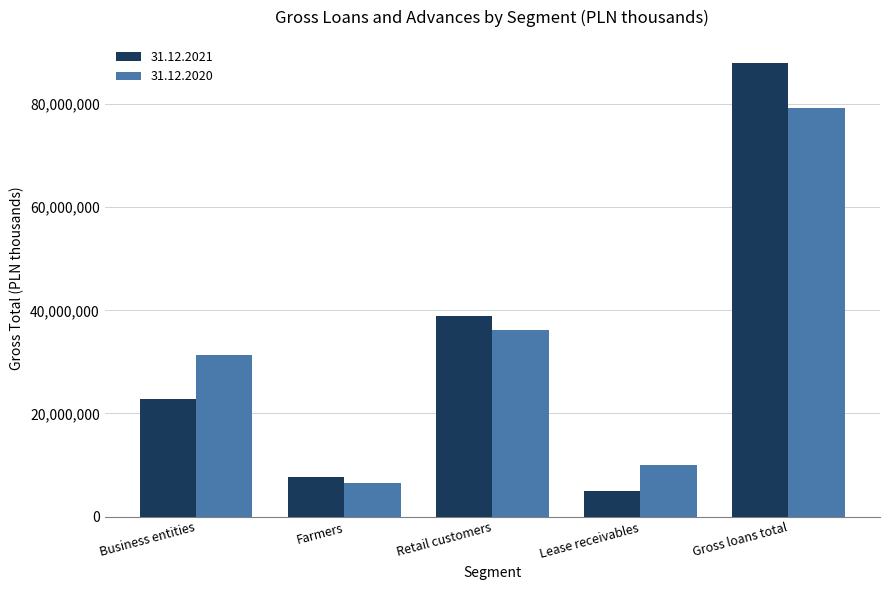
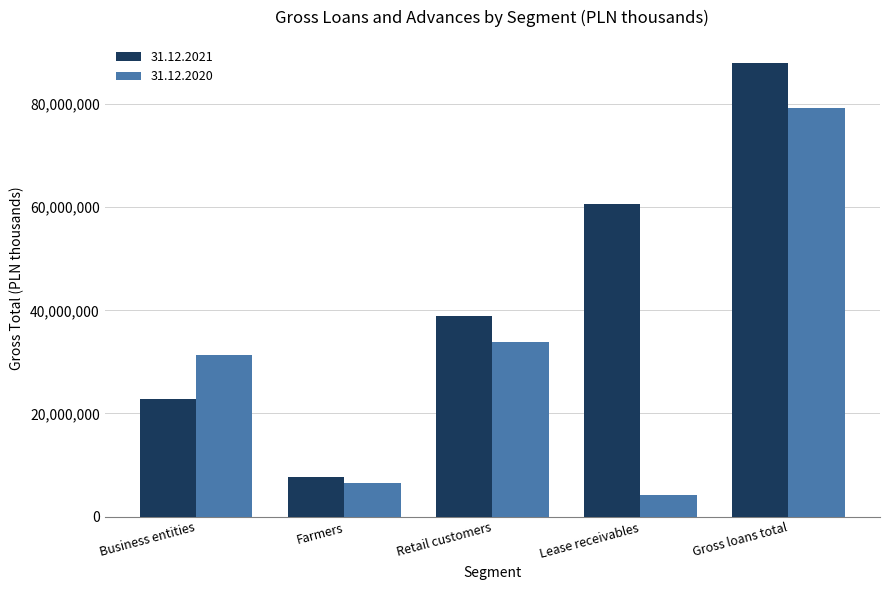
31.12.2020, Retail customers: 36,000,000 -> 34,000,000
31.12.2021, Lease receivables: 5,000,000 -> 61,000,000
31.12.2020, Lease receivables: 10,000,000 -> 4,000,000
